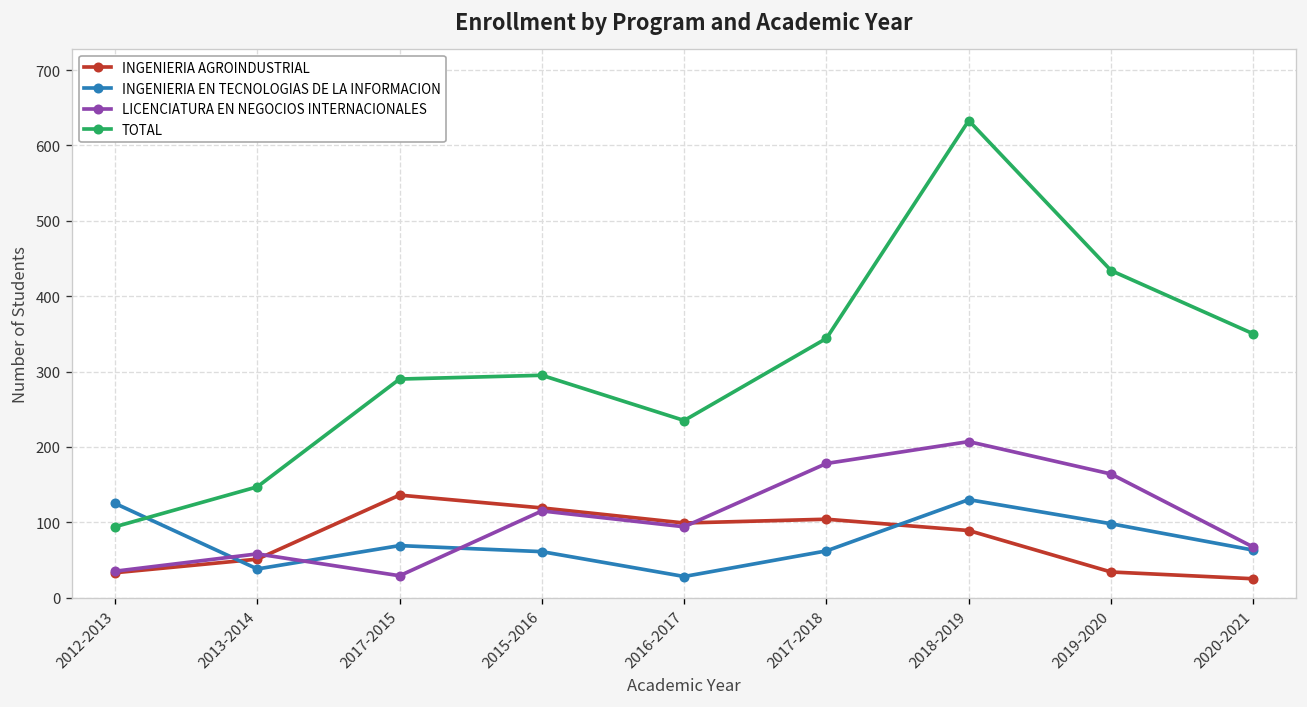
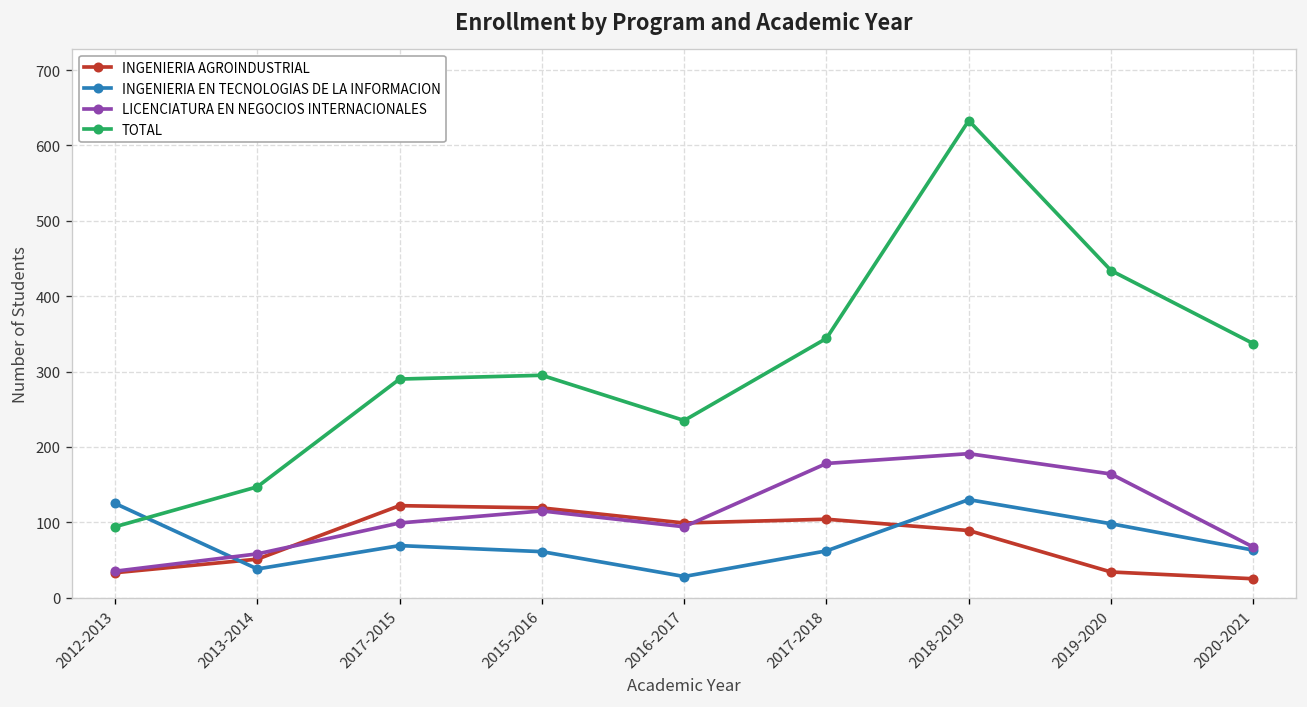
INGENIERIA AGROINDUSTRIAL, 2017-2015: 140 -> 120
LICENCIATURA EN NEGOCIOS INTERNACIONALES, 2017-2015: 30 -> 100
LICENCIATURA EN NEGOCIOS INTERNACIONALES, 2018-2019: 210 -> 190
TOTAL, 2020-2021: 350 -> 340
